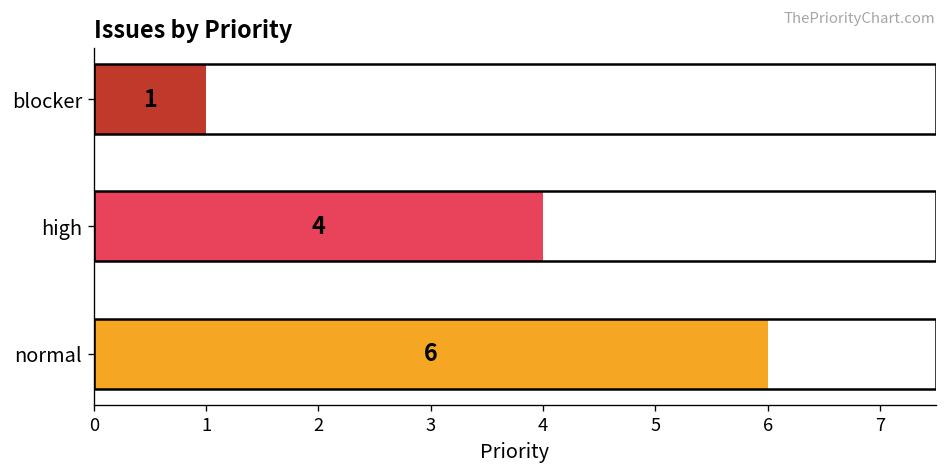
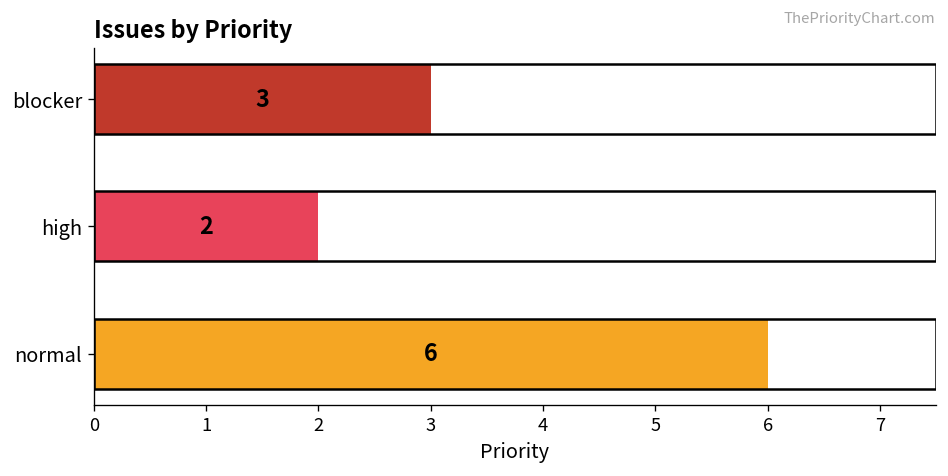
blocker: 1 -> 3
high: 4 -> 2
